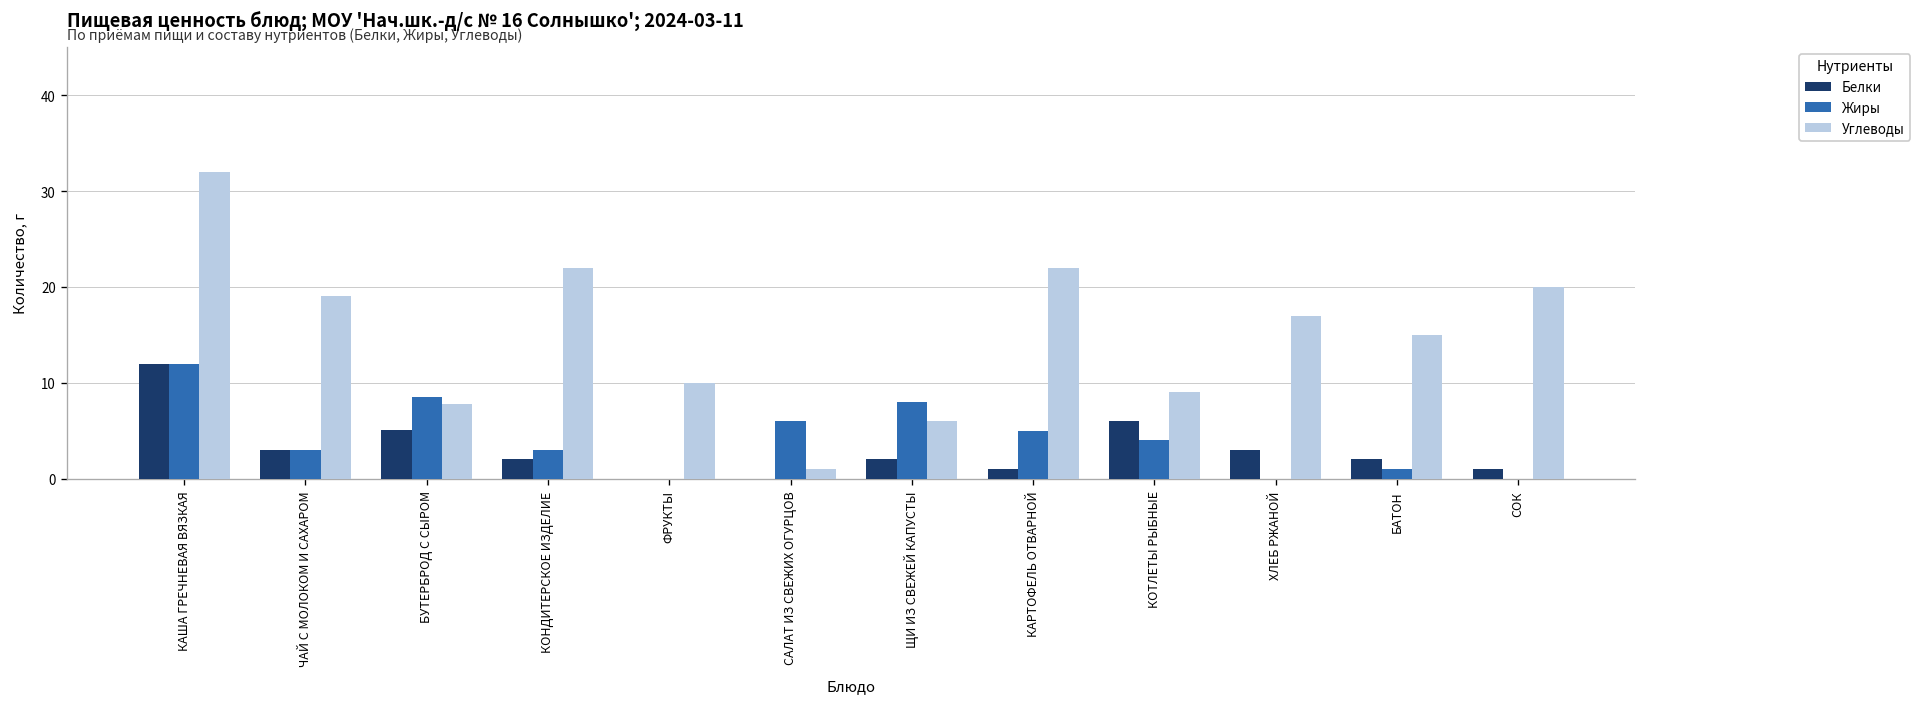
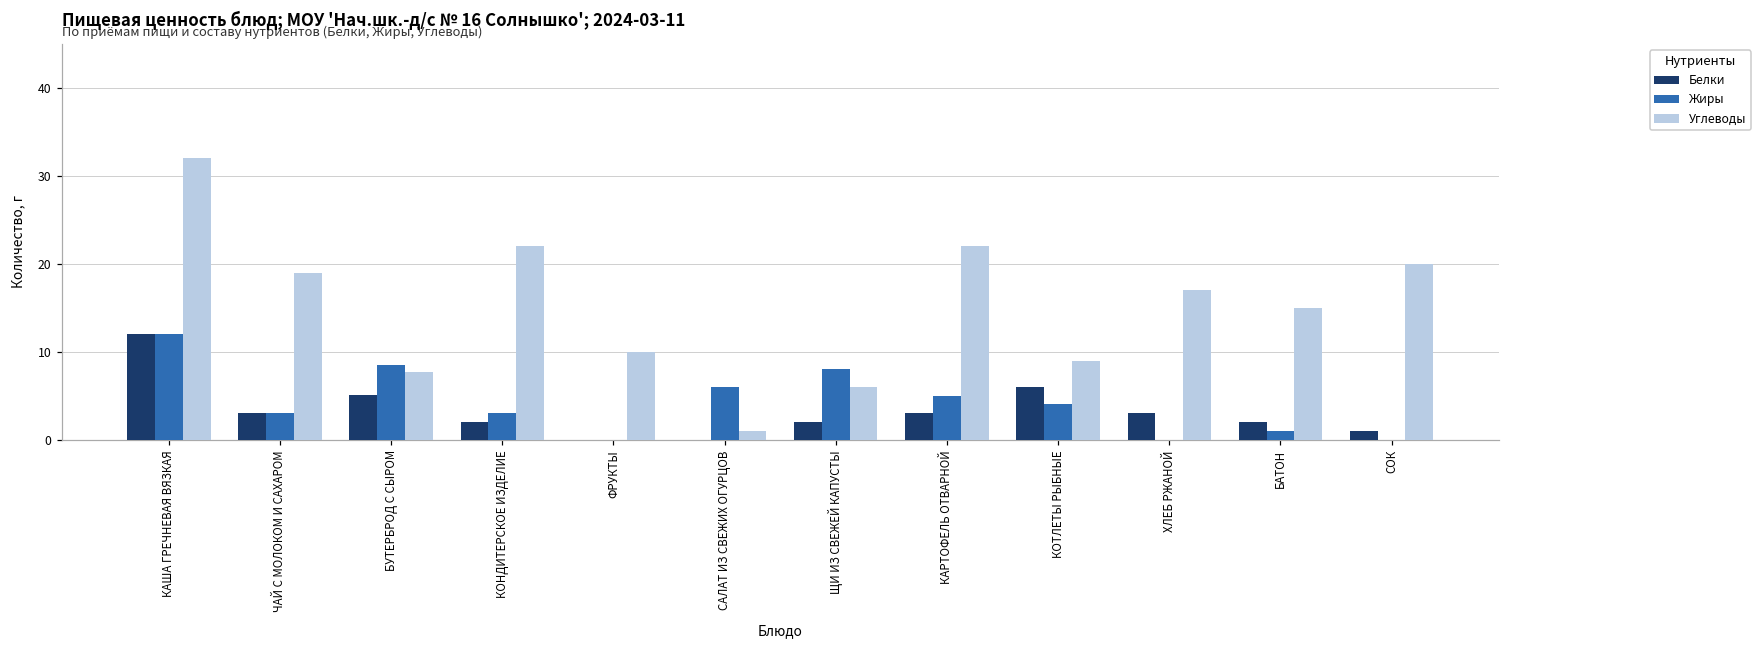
Белки, КАРТОФЕЛЬ ОТВАРНОЙ: 1 -> 3
